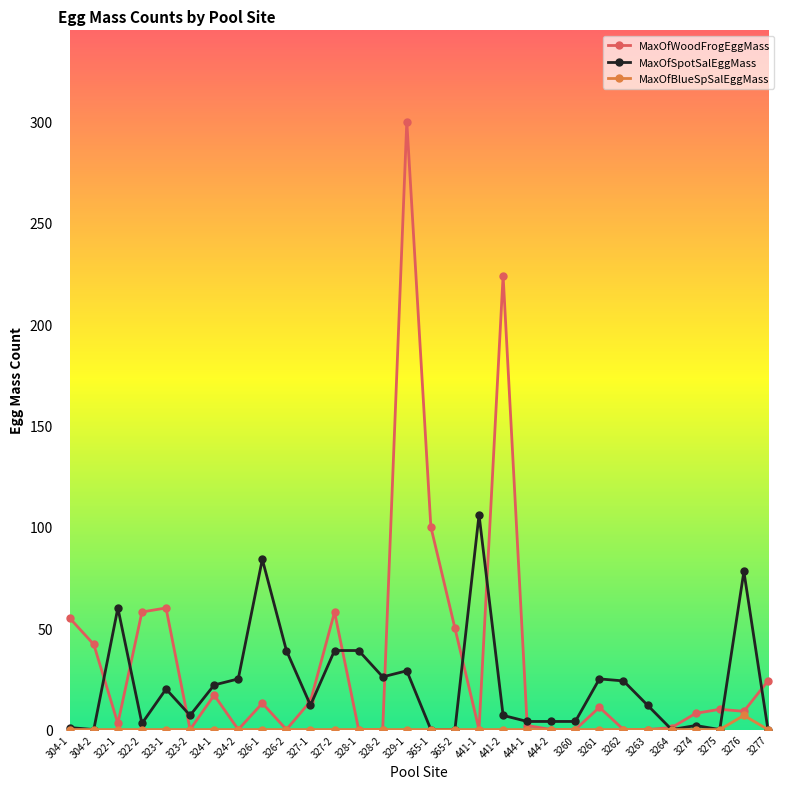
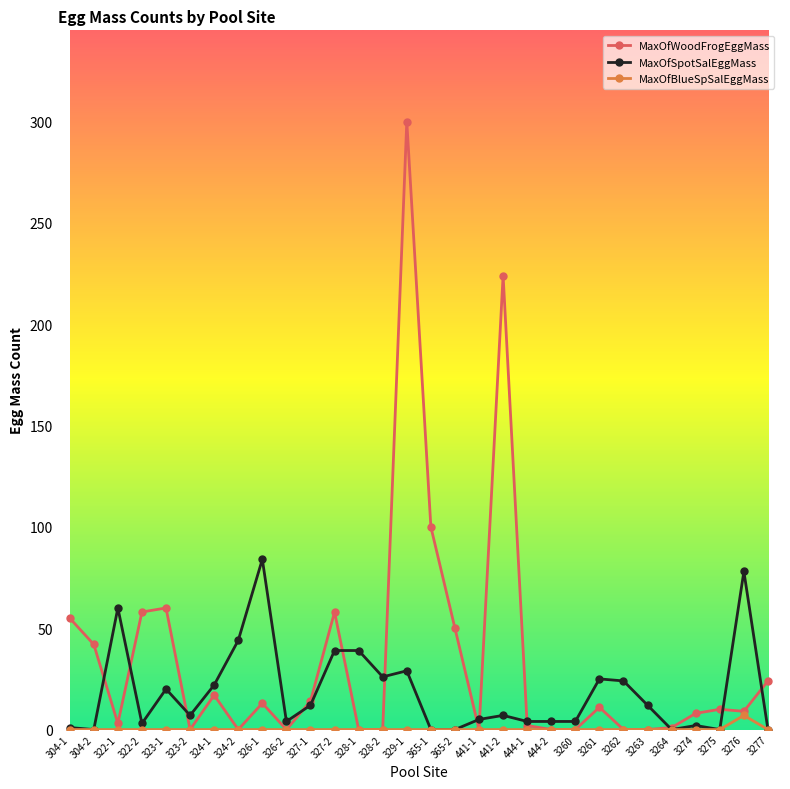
MaxOfSpotSalEggMass, 324-2: 25 -> 44
MaxOfSpotSalEggMass, 326-2: 39 -> 4
MaxOfSpotSalEggMass, 441-1: 106 -> 5
